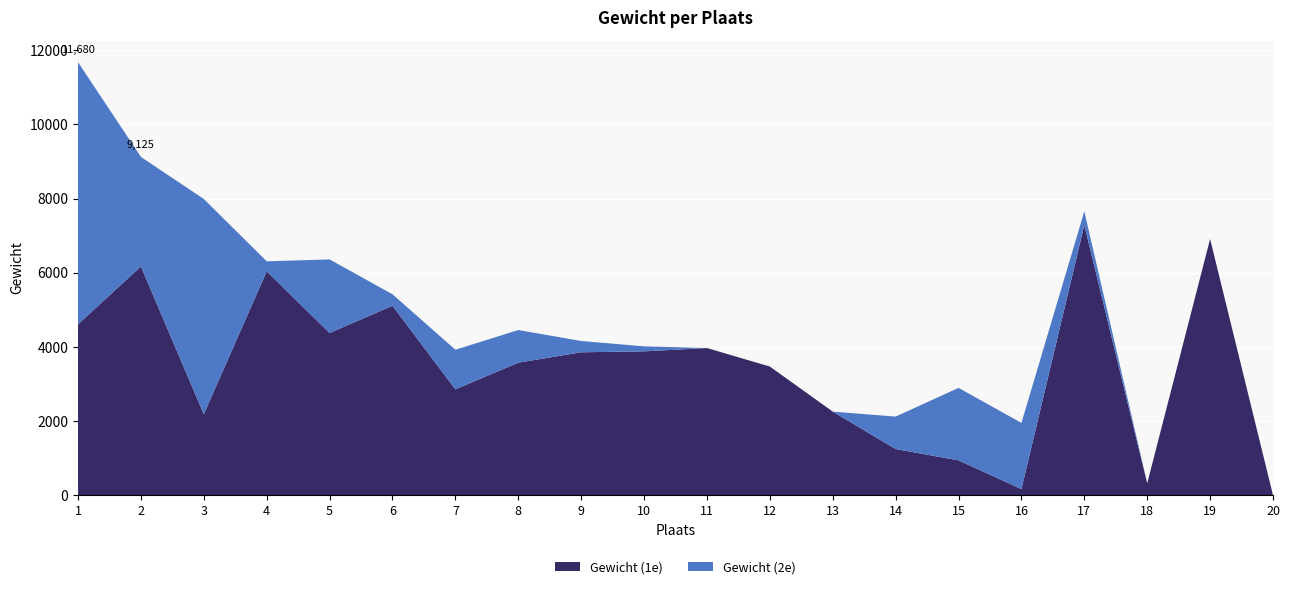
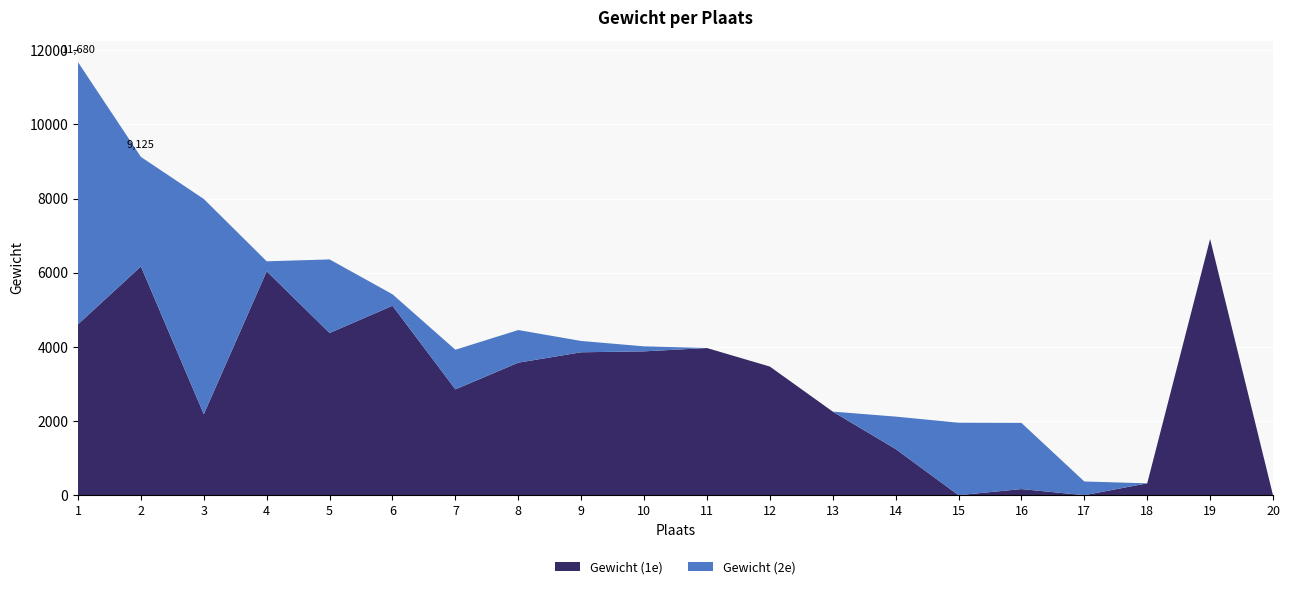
Gewicht (1e), 15: 900 -> 0
Gewicht (1e), 17: 7300 -> 0
